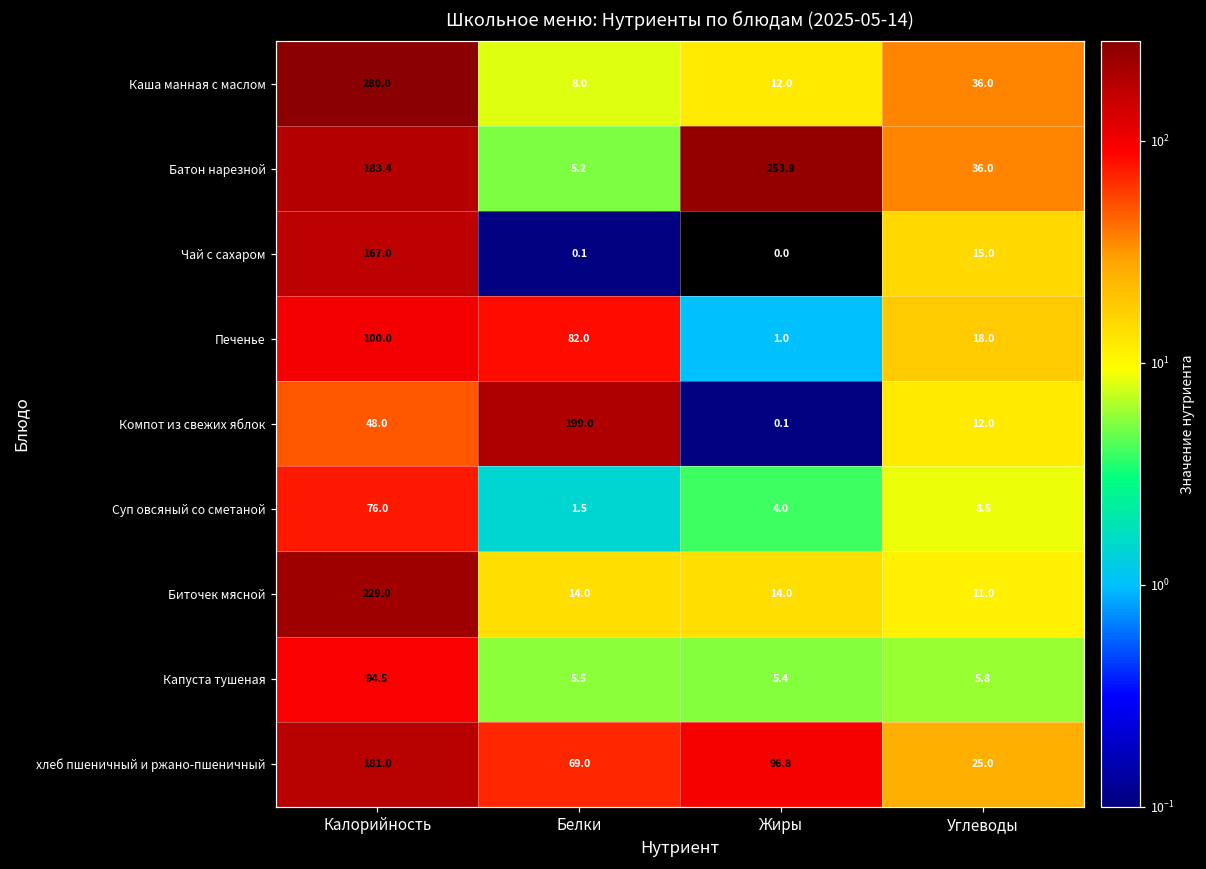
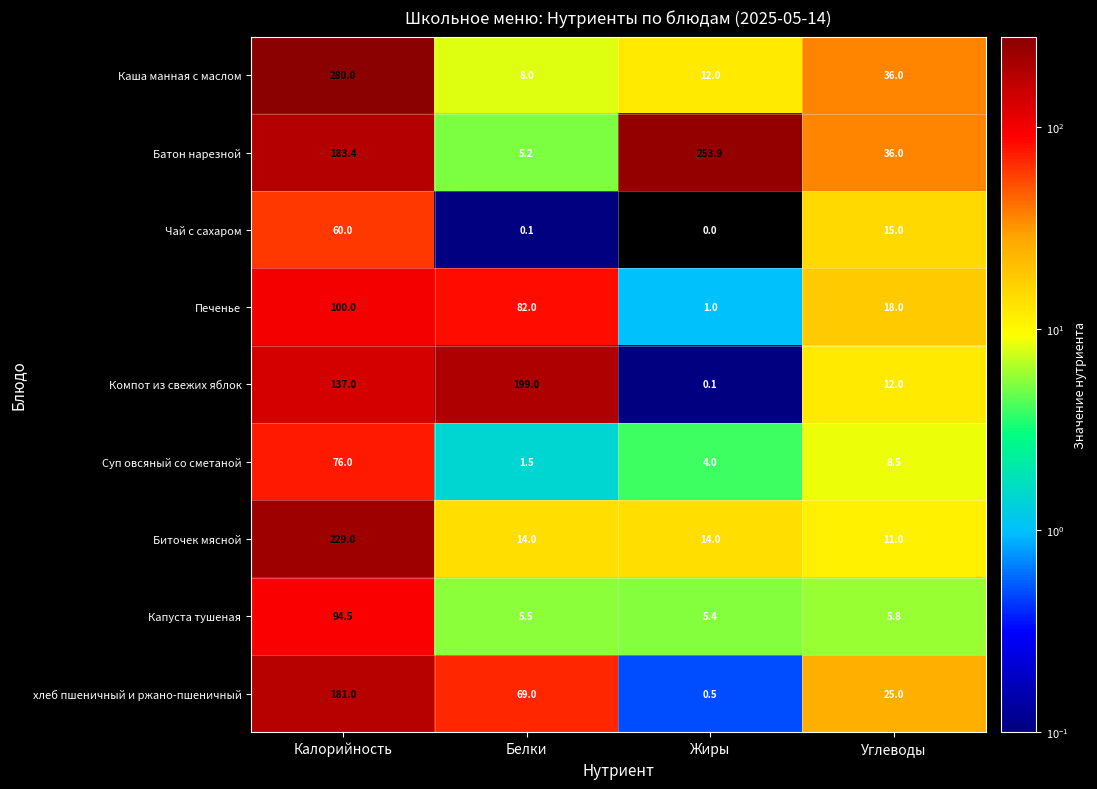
Чай с сахаром, Калорийность: 167.0 -> 60.0
Компот из свежих яблок, Калорийность: 48.0 -> 137.0
хлеб пшеничный и ржано-пшеничный, Жиры: 96.8 -> 0.5
